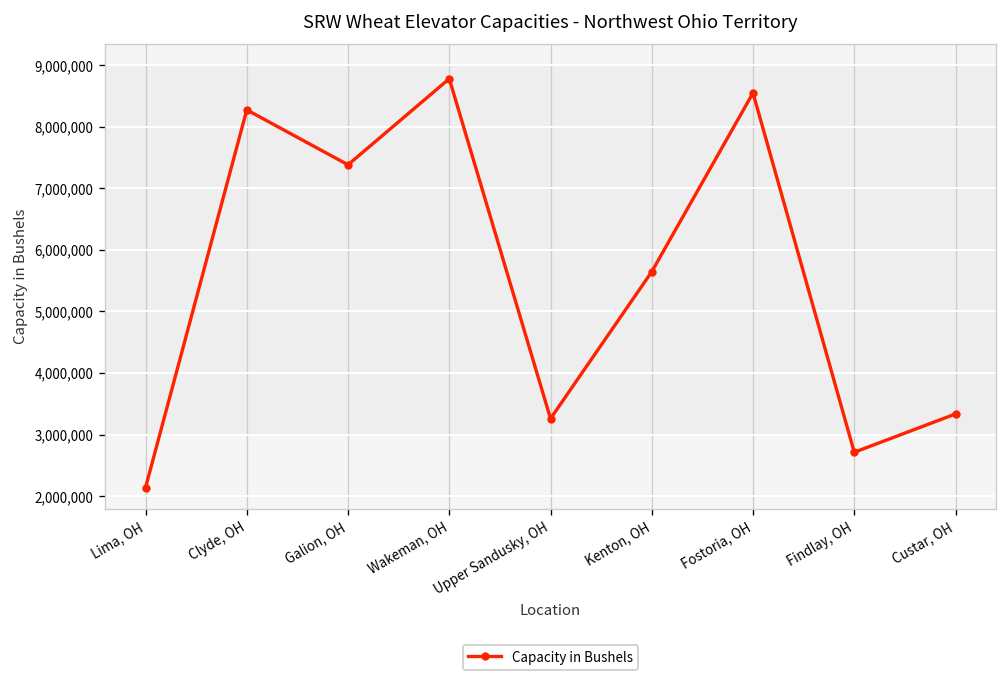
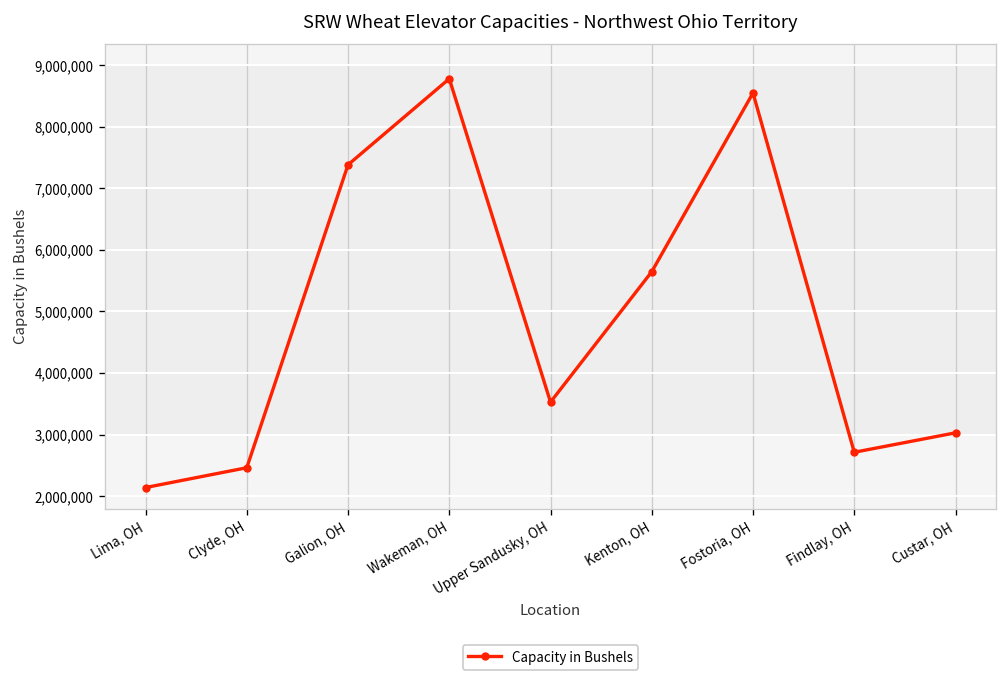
Clyde, OH: 8,300,000 -> 2,500,000
Upper Sandusky, OH: 3,300,000 -> 3,500,000
Custar, OH: 3,300,000 -> 3,000,000
